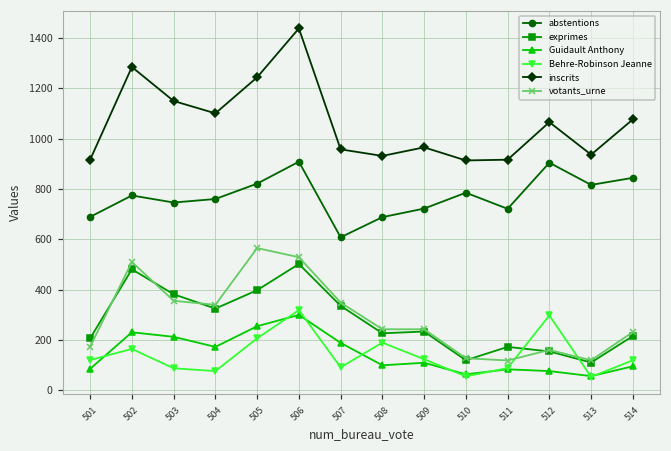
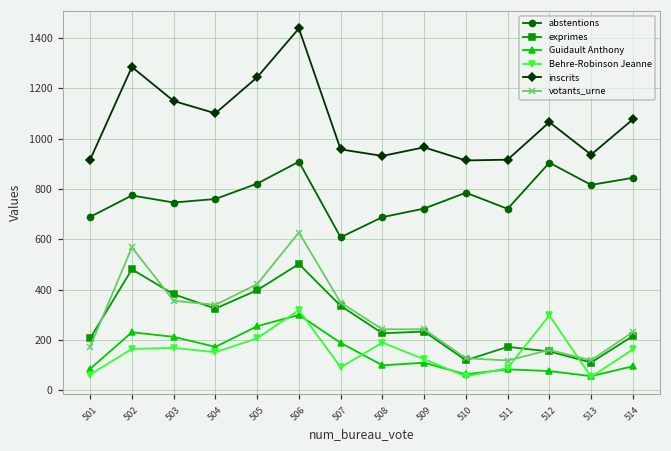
Behre-Robinson Jeanne, 501: 120 -> 60
votants_urne, 502: 510 -> 570
Behre-Robinson Jeanne, 503: 90 -> 170
Behre-Robinson Jeanne, 504: 80 -> 150
votants_urne, 505: 570 -> 420
votants_urne, 506: 530 -> 630
Behre-Robinson Jeanne, 514: 120 -> 160
